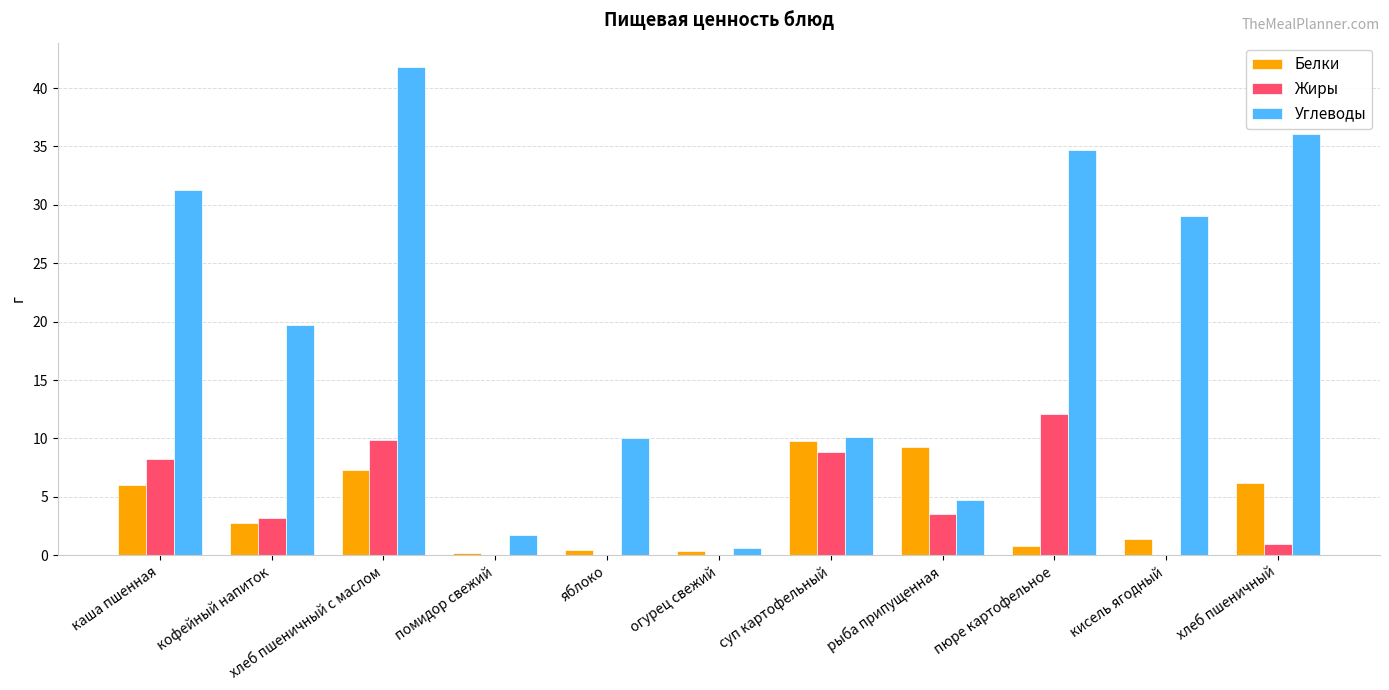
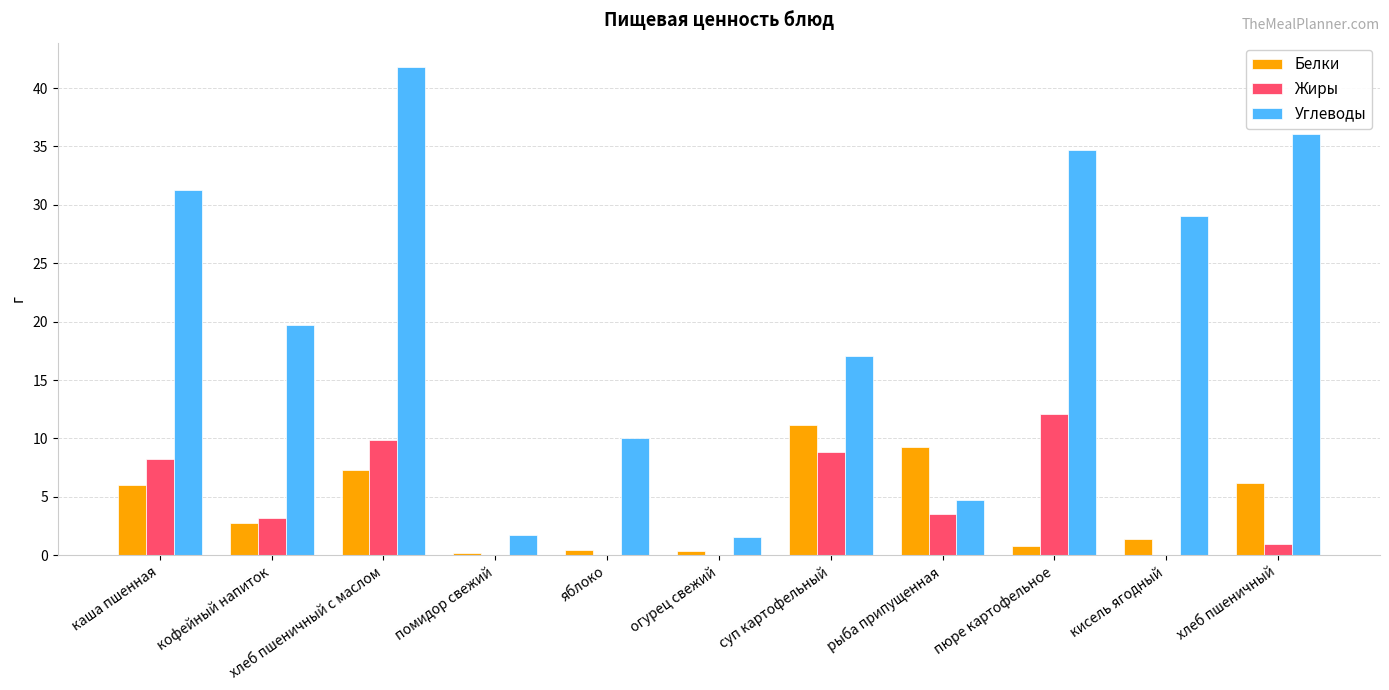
Углеводы, огурец свежий: 0.7 -> 1.6
Белки, суп картофельный: 9.8 -> 11.2
Углеводы, суп картофельный: 10.1 -> 17.1
